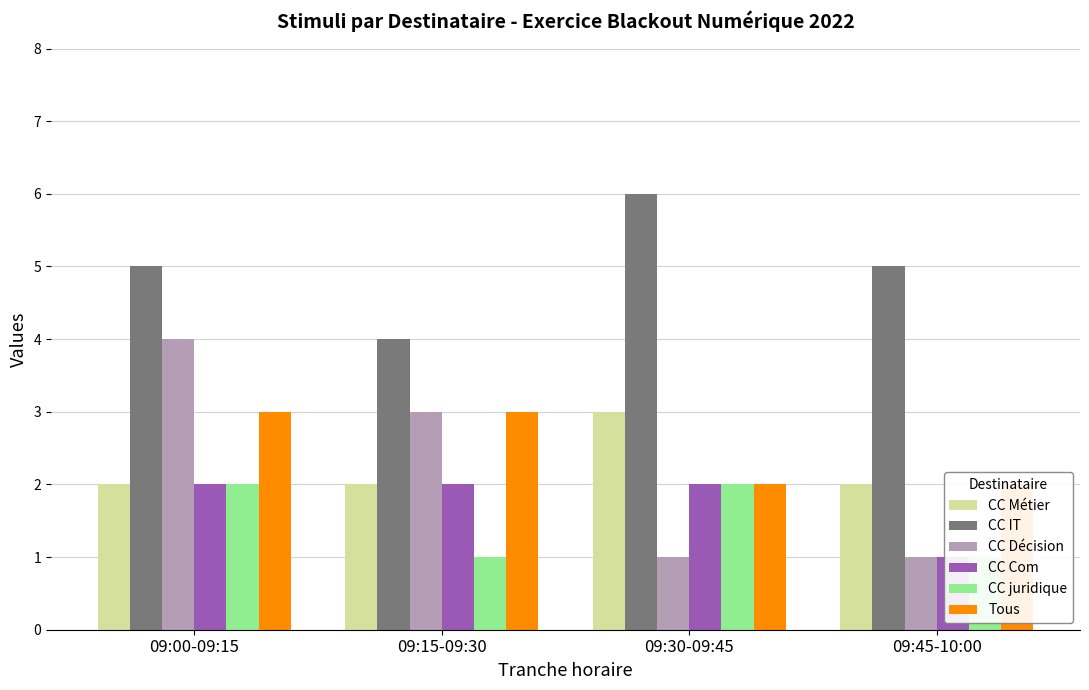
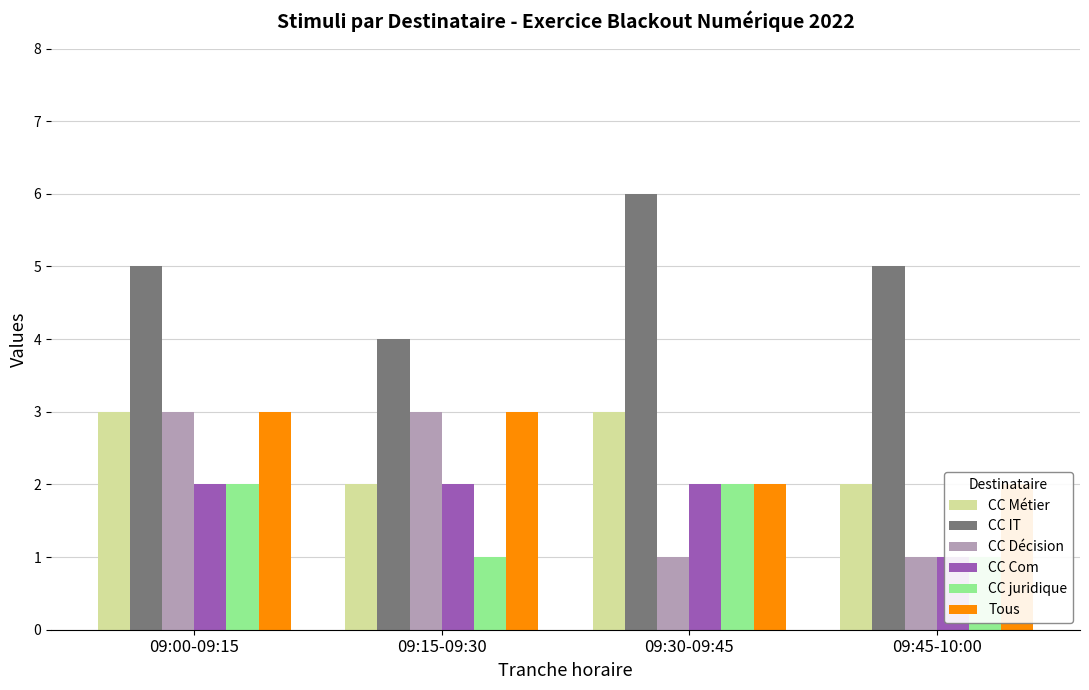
CC Métier, 09:00-09:15: 2 -> 3
CC Décision, 09:00-09:15: 4 -> 3
